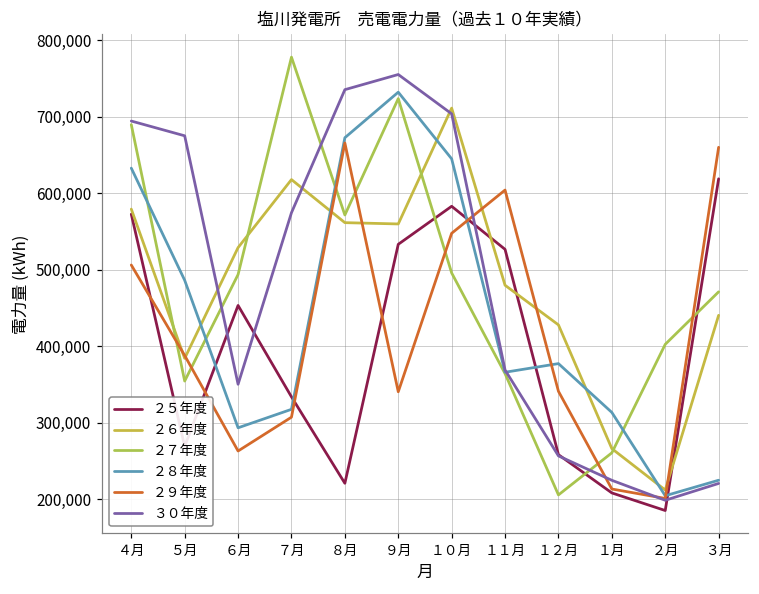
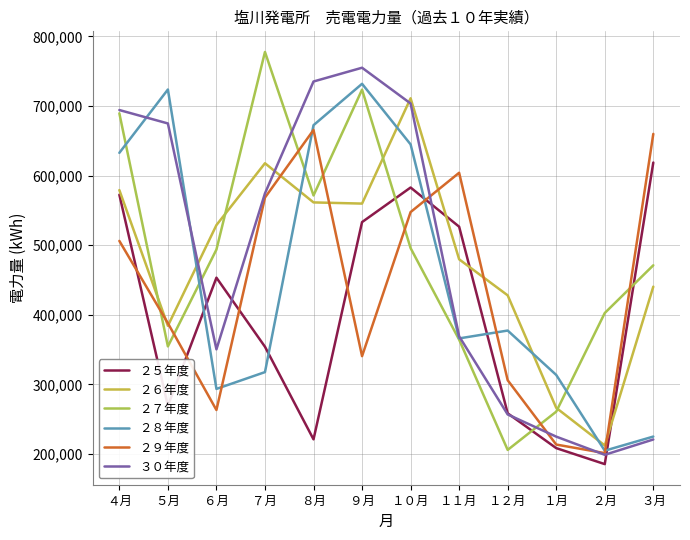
２８年度, ５月: 490,000 -> 720,000
２５年度, ７月: 330,000 -> 350,000
２９年度, ７月: 310,000 -> 570,000
２９年度, １２月: 340,000 -> 310,000
